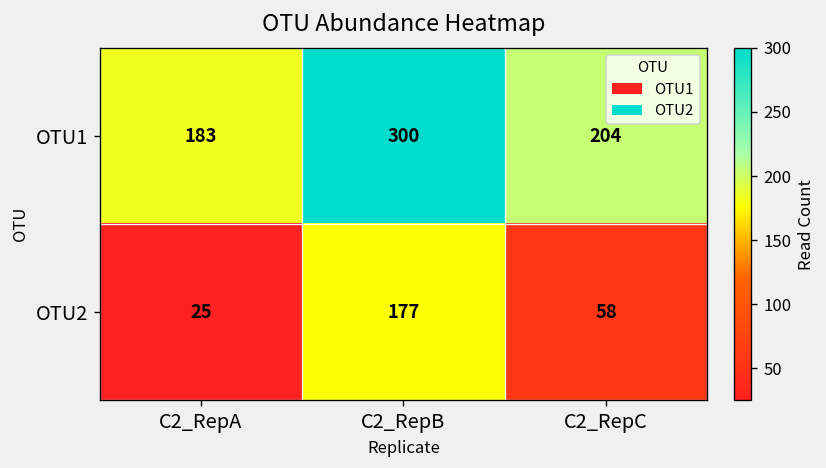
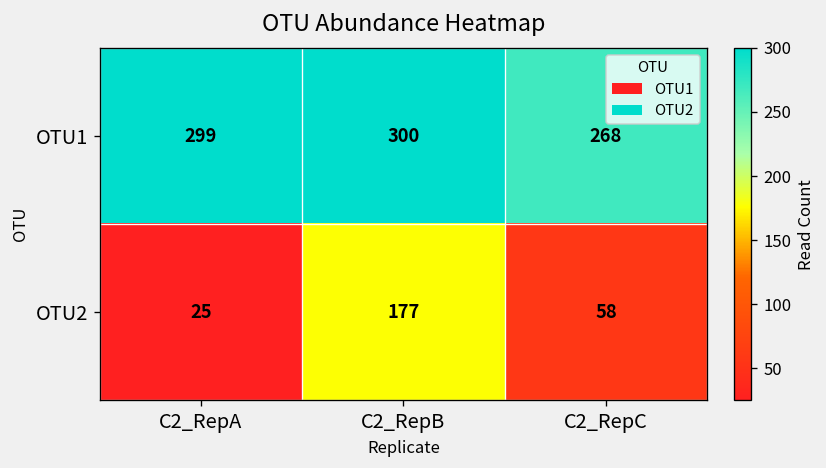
OTU1, C2_RepA: 183 -> 299
OTU1, C2_RepC: 204 -> 268
